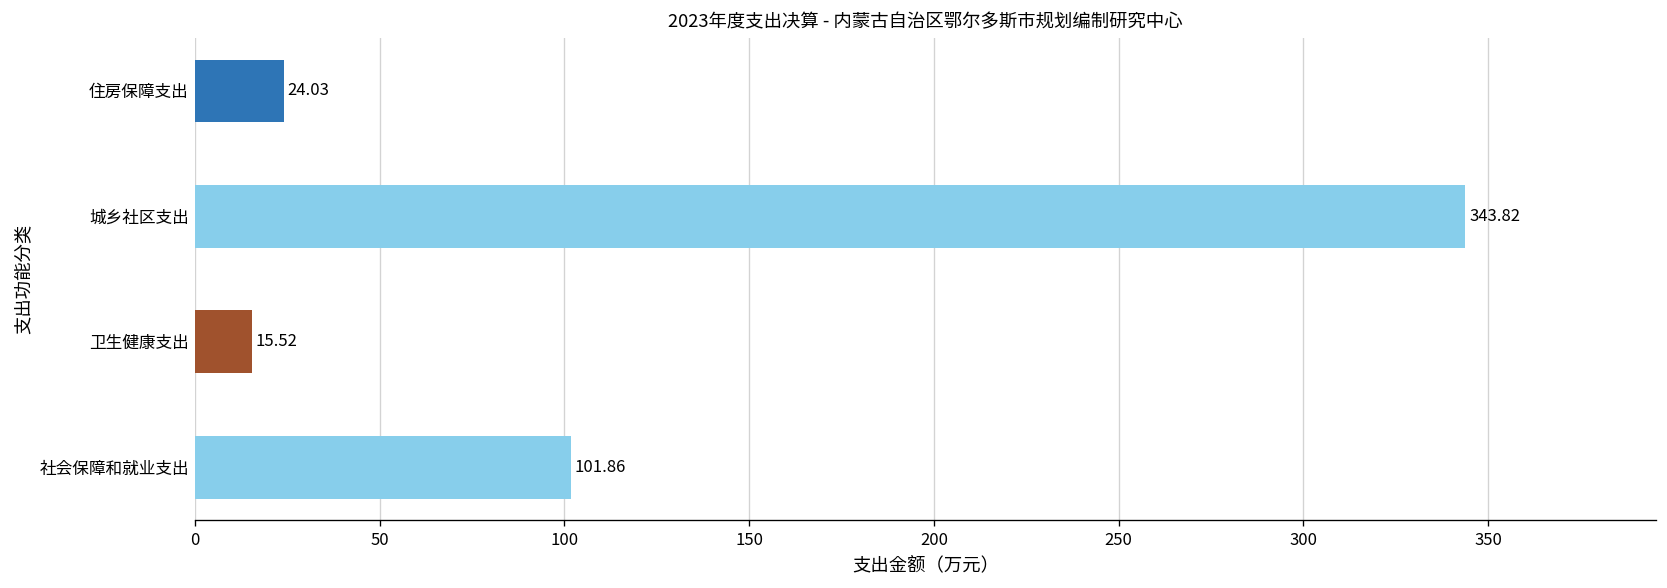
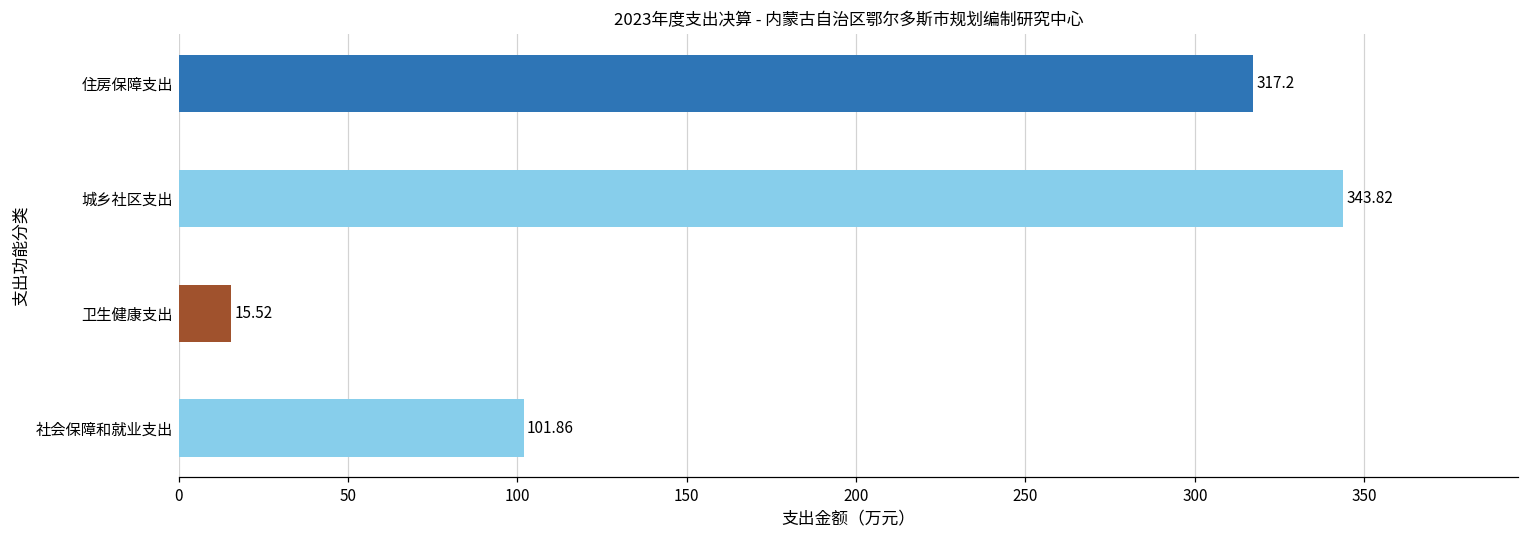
住房保障支出: 24.03 -> 317.2
